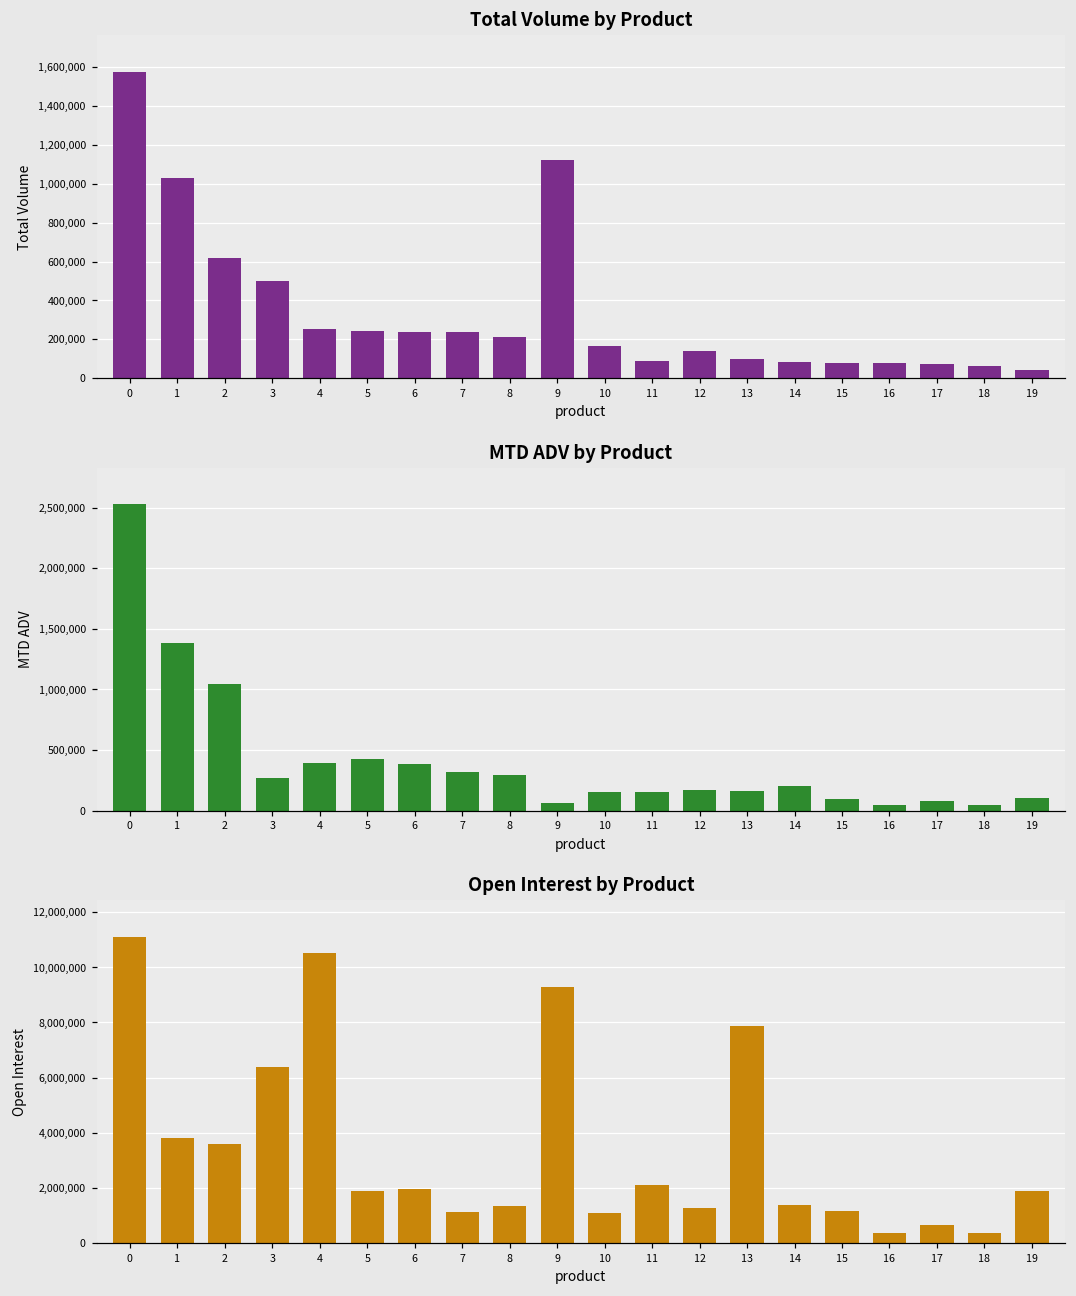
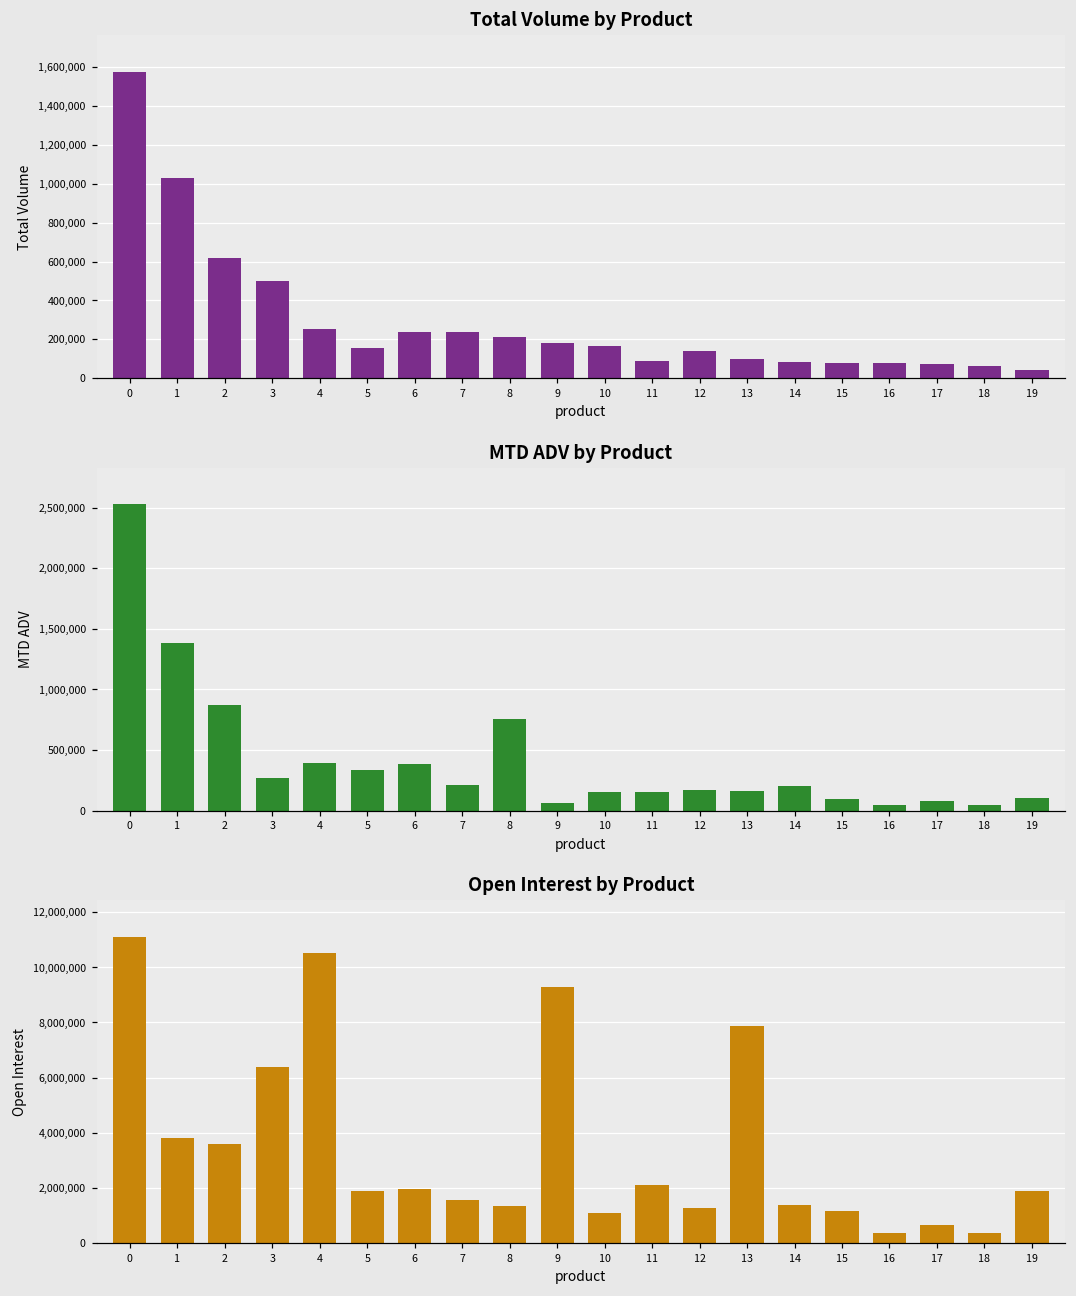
Total Volume by Product, 5: 240,000 -> 160,000
Total Volume by Product, 9: 1,120,000 -> 180,000
MTD ADV by Product, 2: 1,050,000 -> 870,000
MTD ADV by Product, 5: 420,000 -> 340,000
MTD ADV by Product, 7: 320,000 -> 210,000
MTD ADV by Product, 8: 290,000 -> 760,000
Open Interest by Product, 7: 1,100,000 -> 1,600,000
